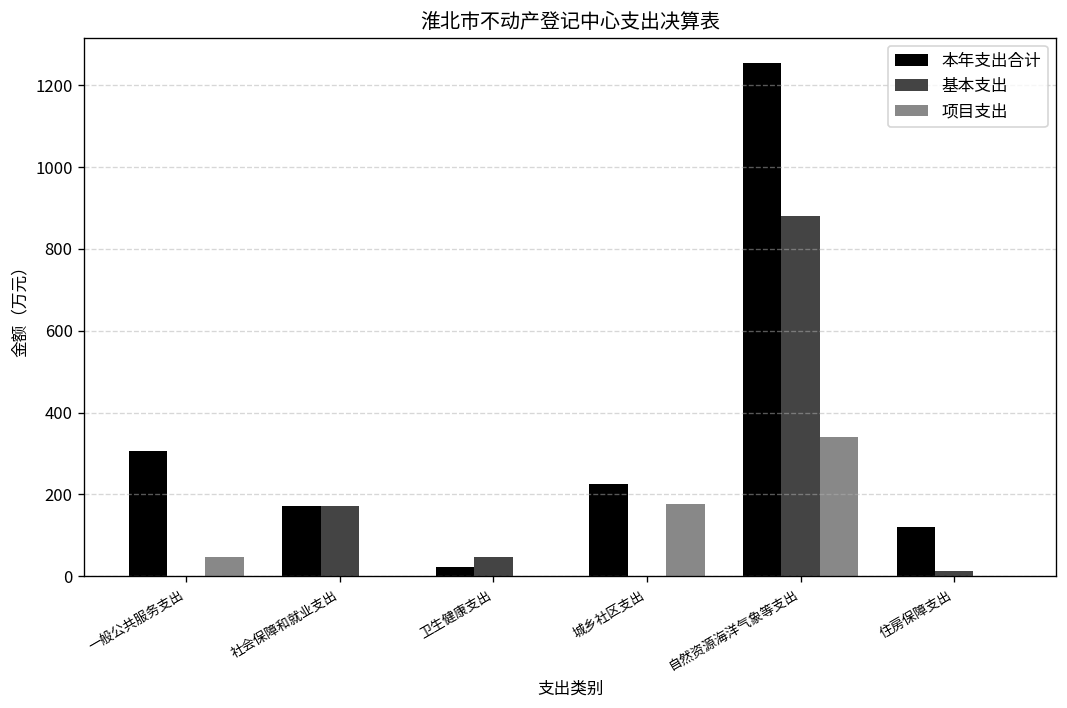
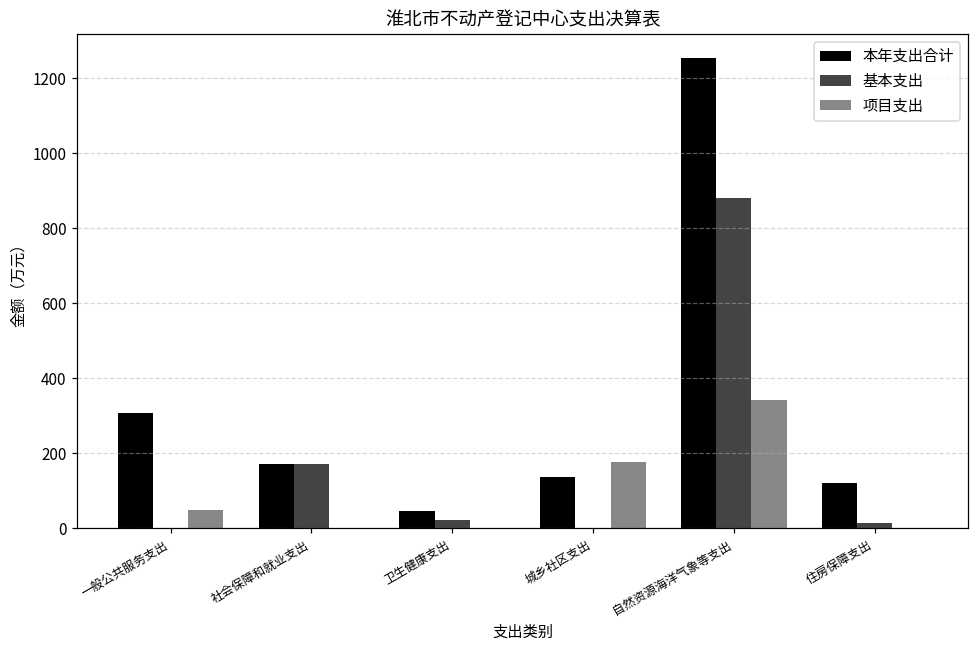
本年支出合计, 卫生健康支出: 20 -> 50
基本支出, 卫生健康支出: 50 -> 20
本年支出合计, 城乡社区支出: 220 -> 140
